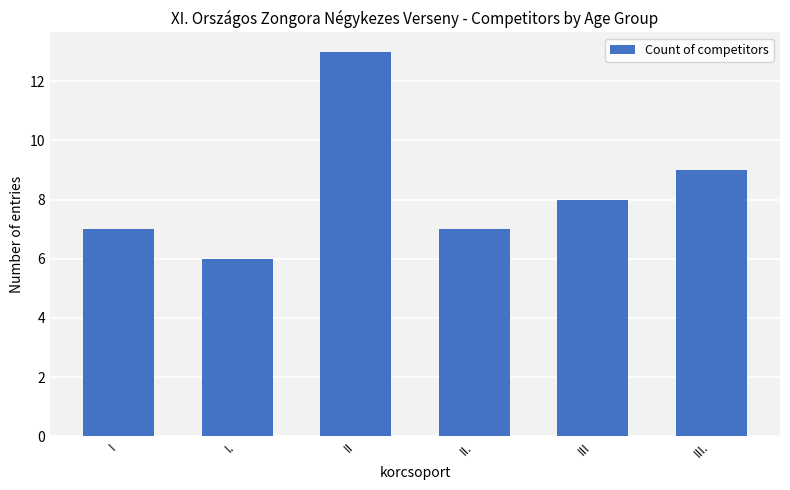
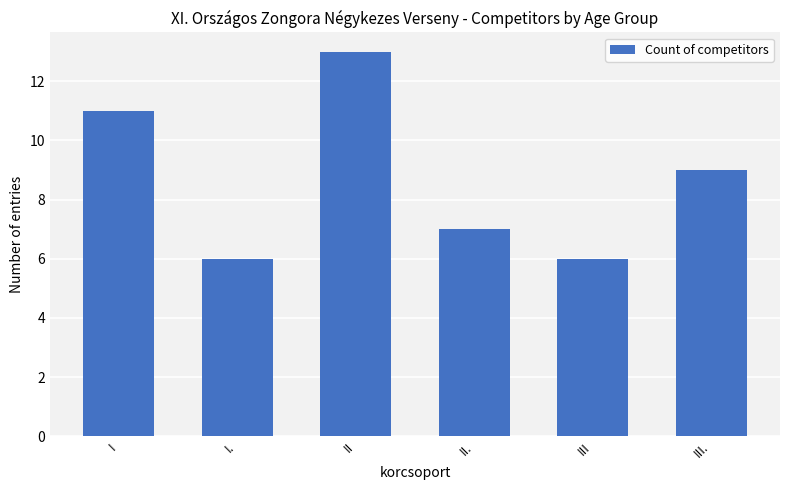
I: 7 -> 11
III: 8 -> 6
